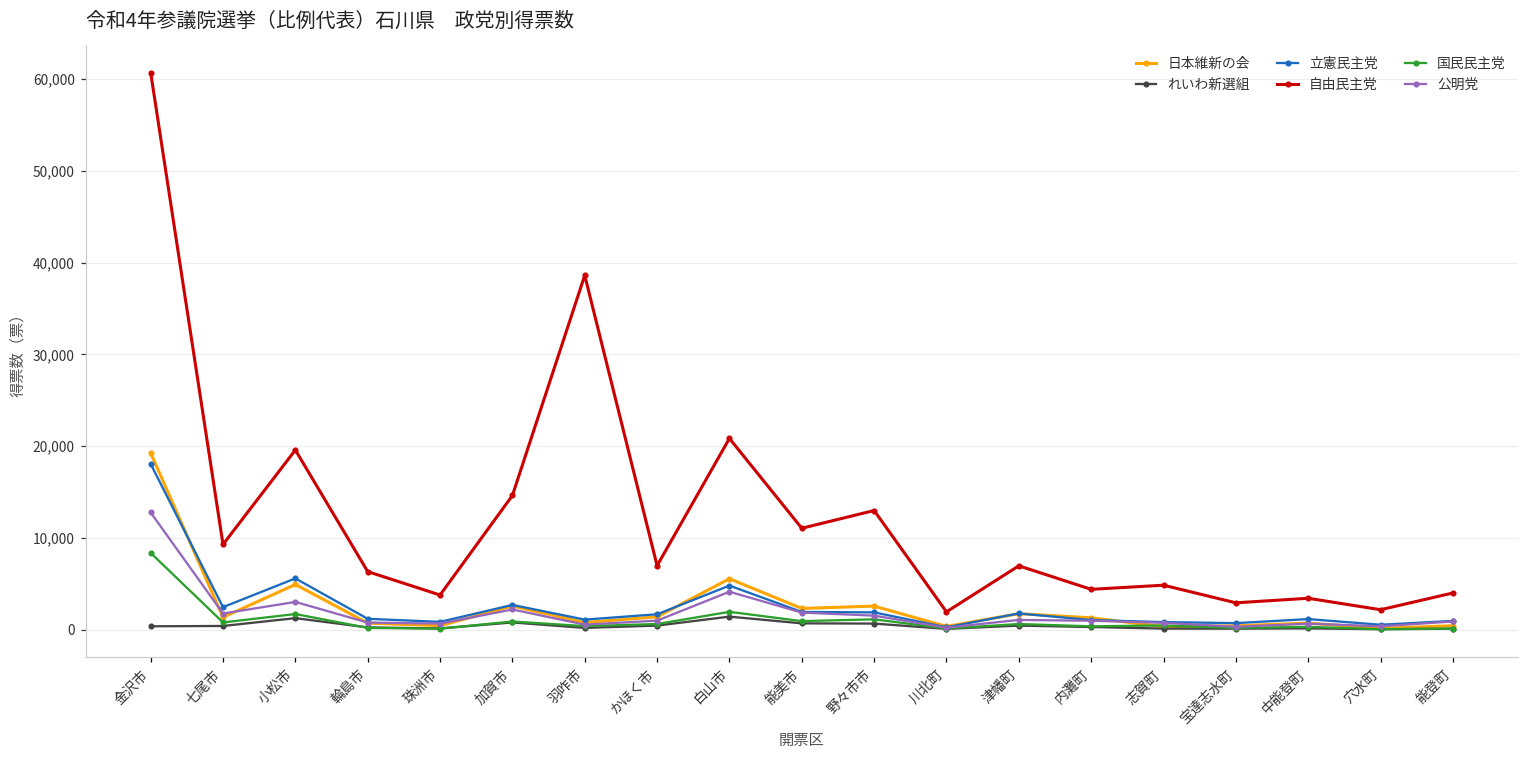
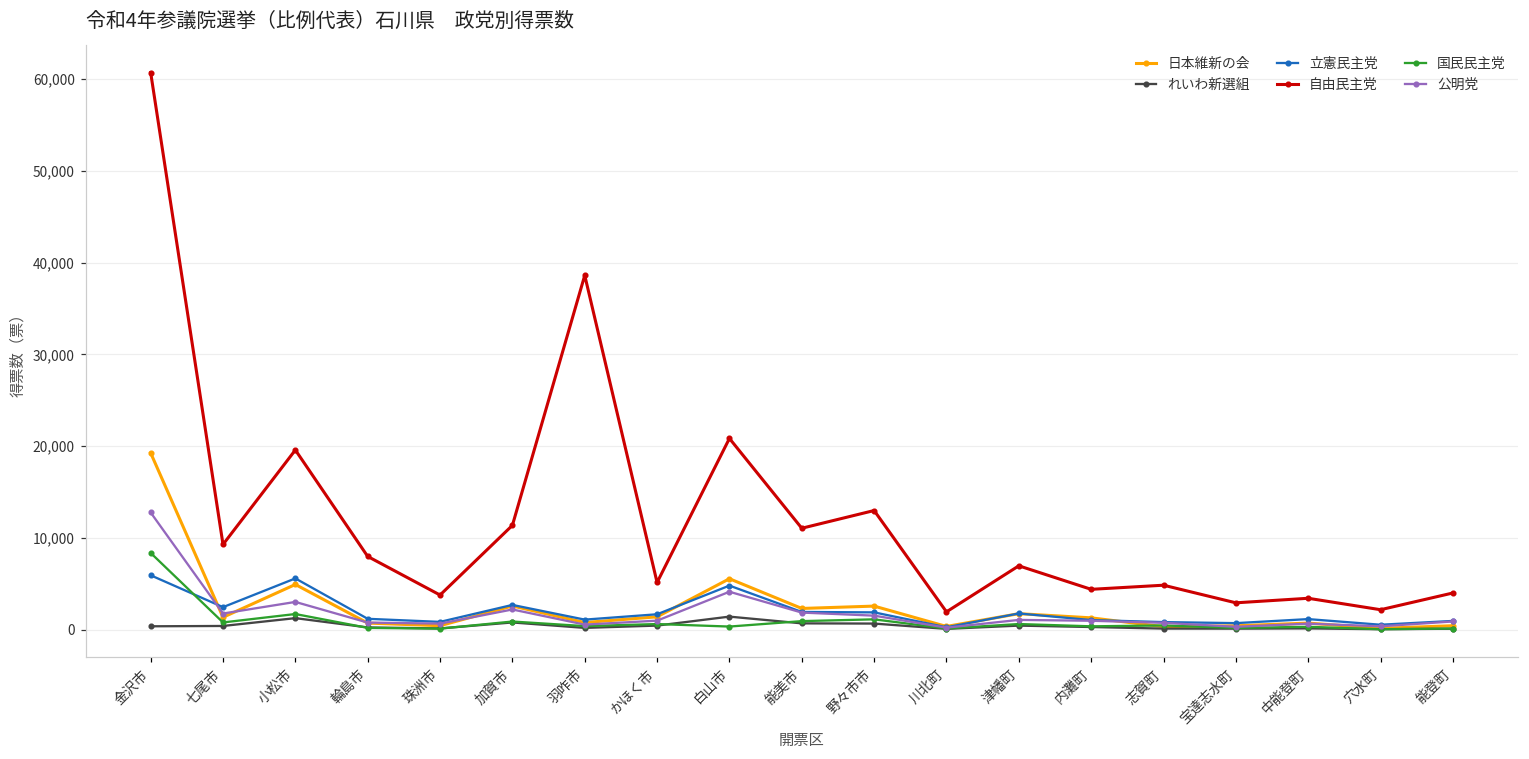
立憲民主党, 金沢市: 18,000 -> 6,000
自由民主党, 輪島市: 6,000 -> 8,000
自由民主党, 加賀市: 15,000 -> 11,000
自由民主党, かほく市: 7,000 -> 5,000
国民民主党, 白山市: 2,000 -> 0
